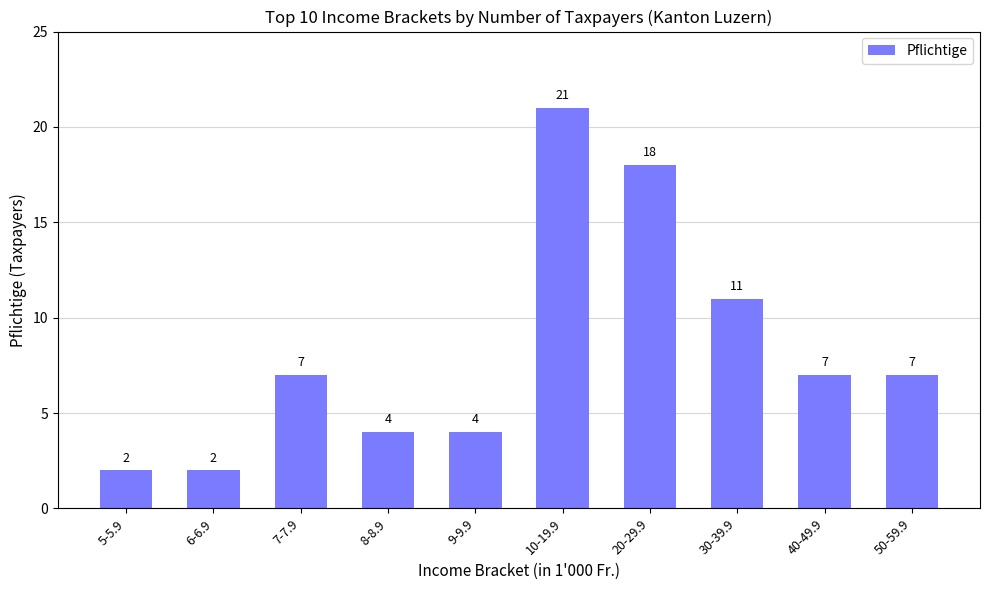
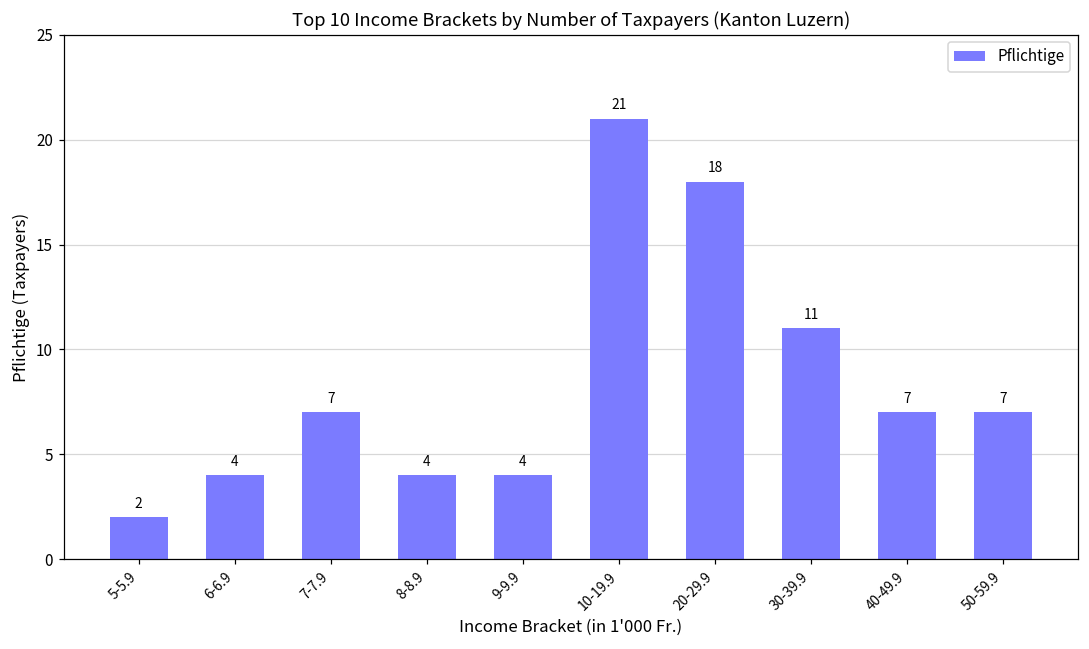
6-6.9: 2 -> 4
